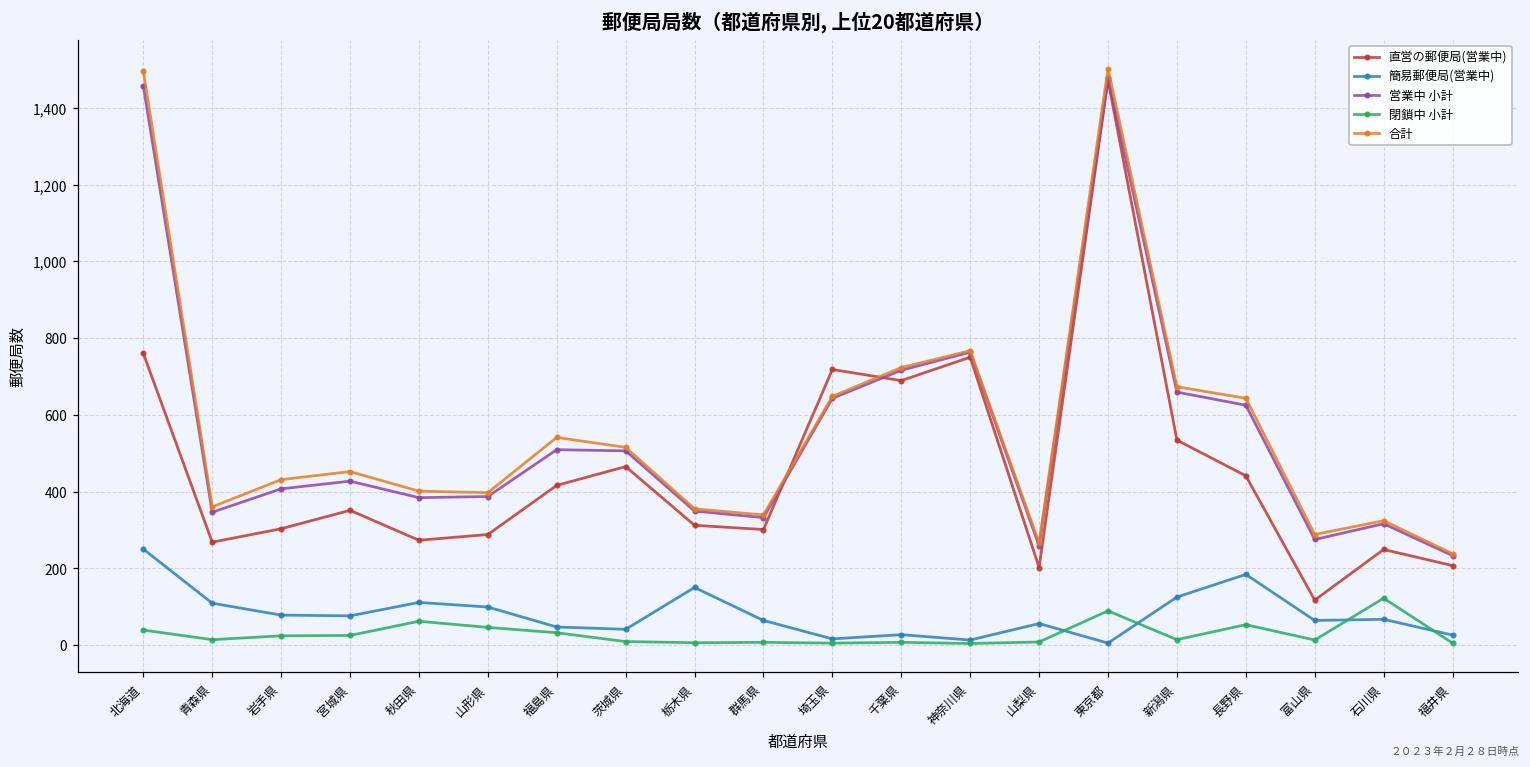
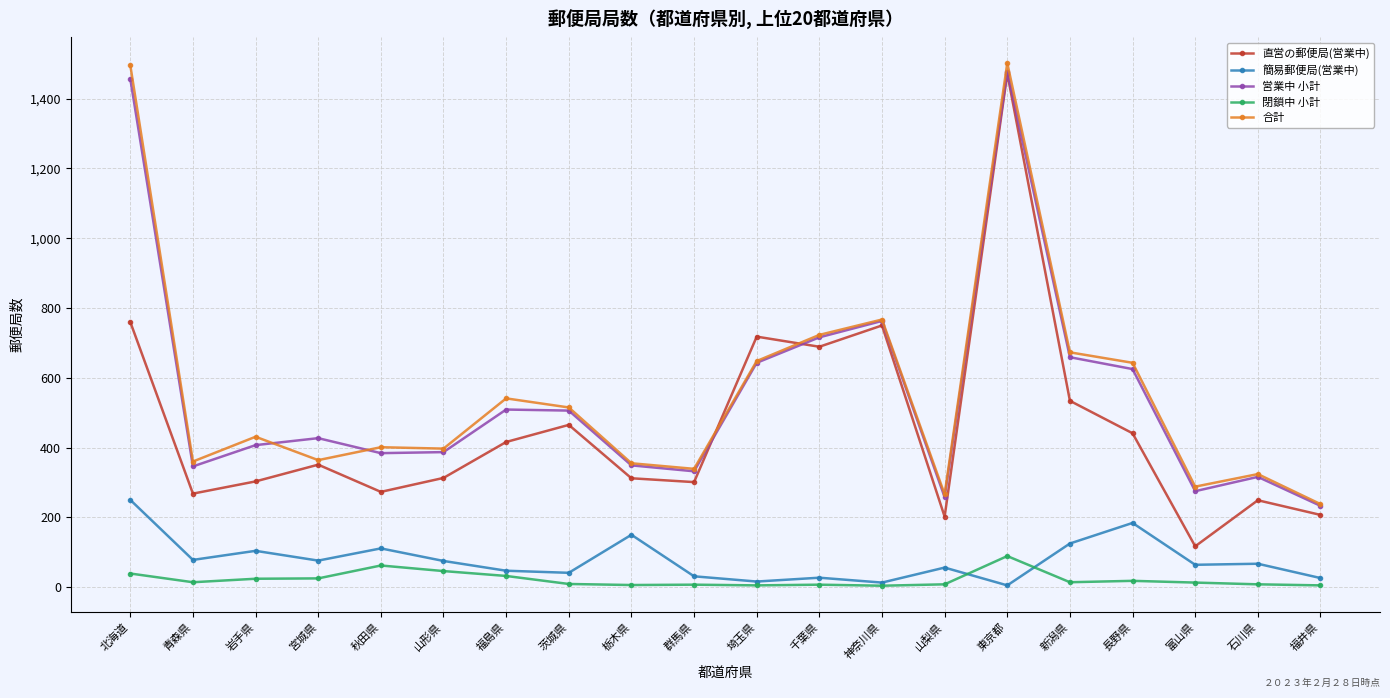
簡易郵便局(営業中), 青森県: 110 -> 80
簡易郵便局(営業中), 岩手県: 80 -> 100
合計, 宮城県: 450 -> 360
直営の郵便局(営業中), 山形県: 290 -> 310
簡易郵便局(営業中), 山形県: 100 -> 80
簡易郵便局(営業中), 群馬県: 60 -> 30
閉鎖中 小計, 長野県: 50 -> 20
閉鎖中 小計, 石川県: 120 -> 10
